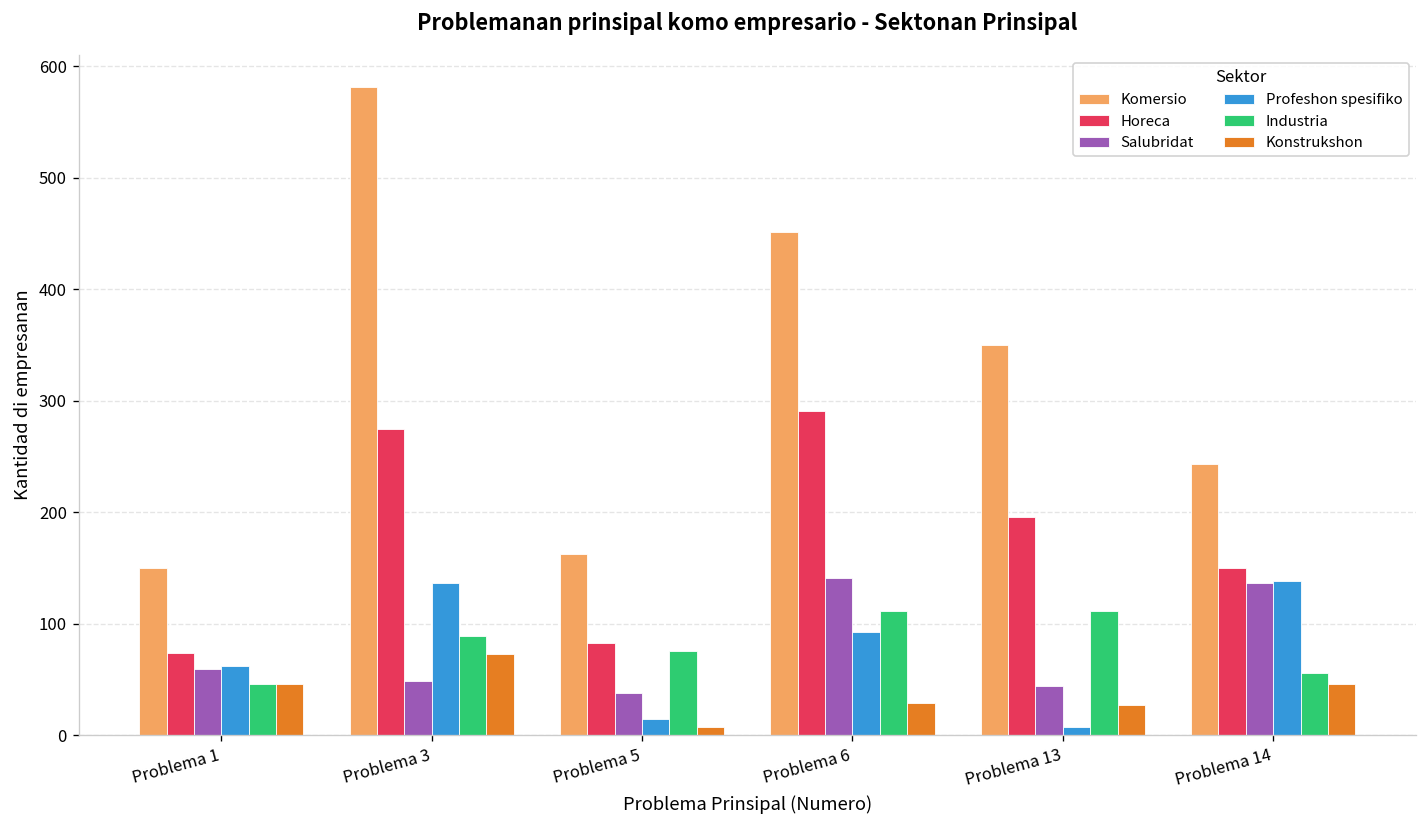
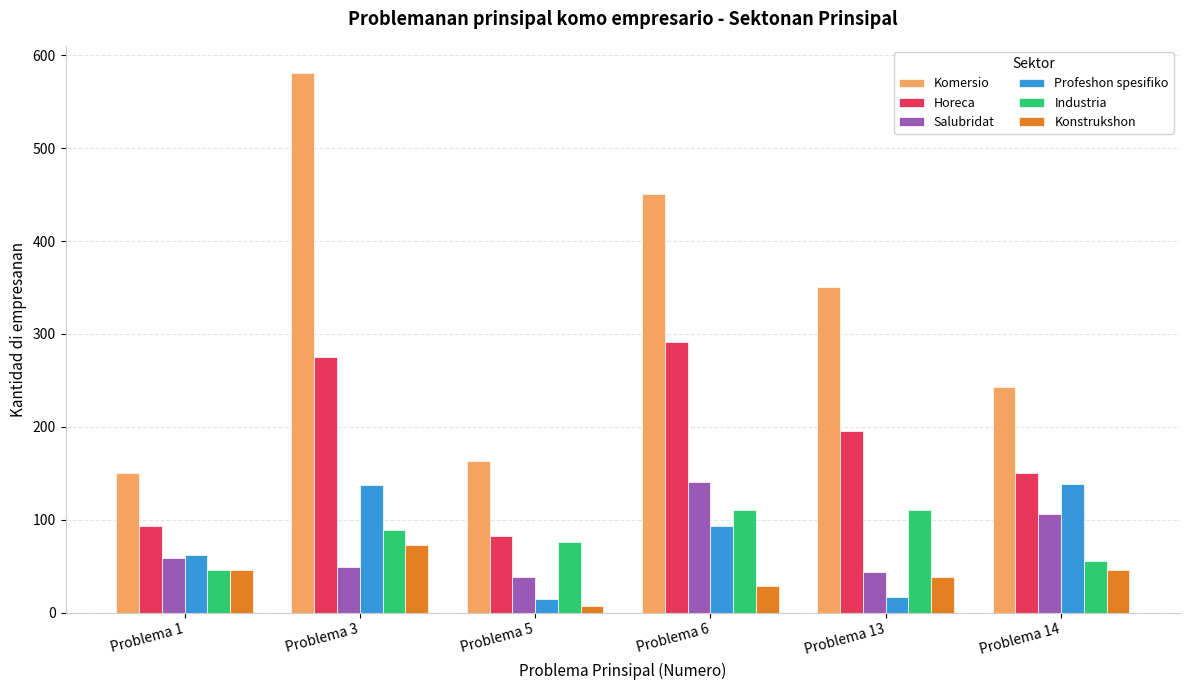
Horeca, Problema 1: 70 -> 90
Profeshon spesifiko, Problema 13: 10 -> 20
Konstrukshon, Problema 13: 30 -> 40
Salubridat, Problema 14: 140 -> 110
